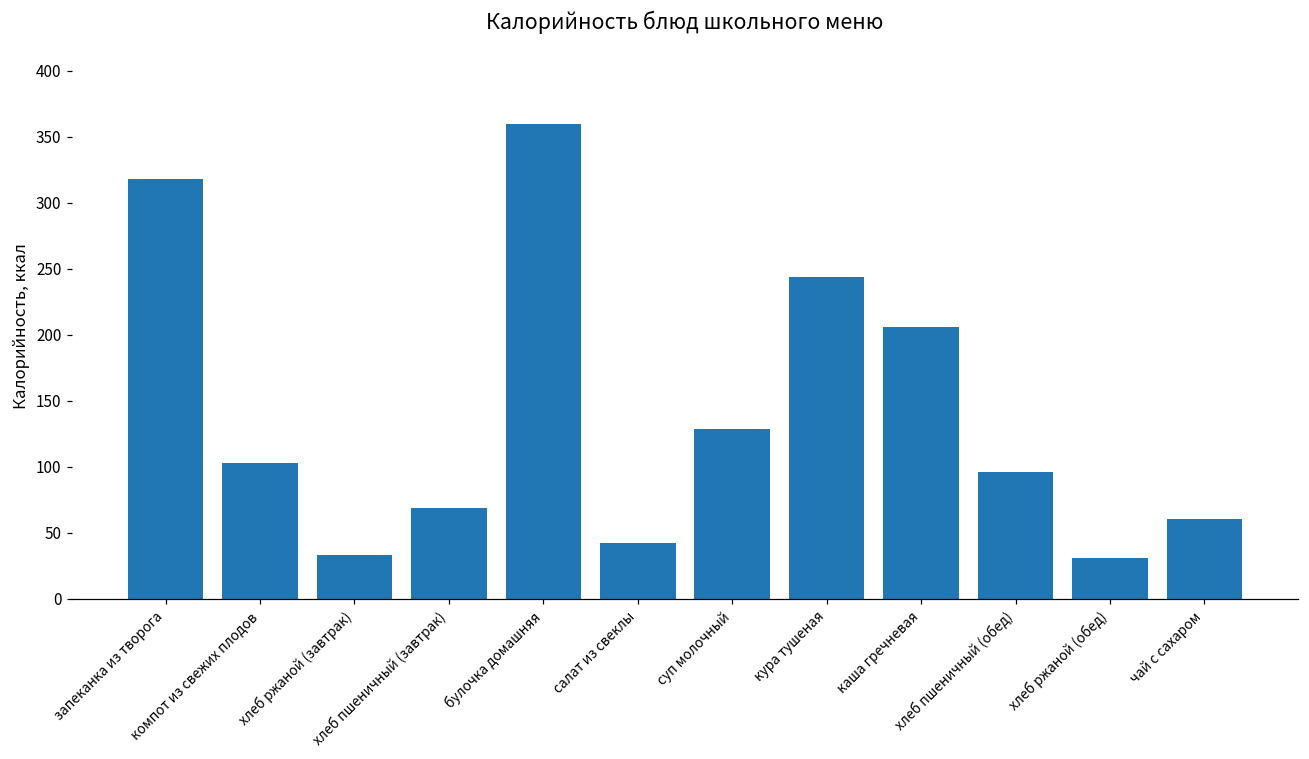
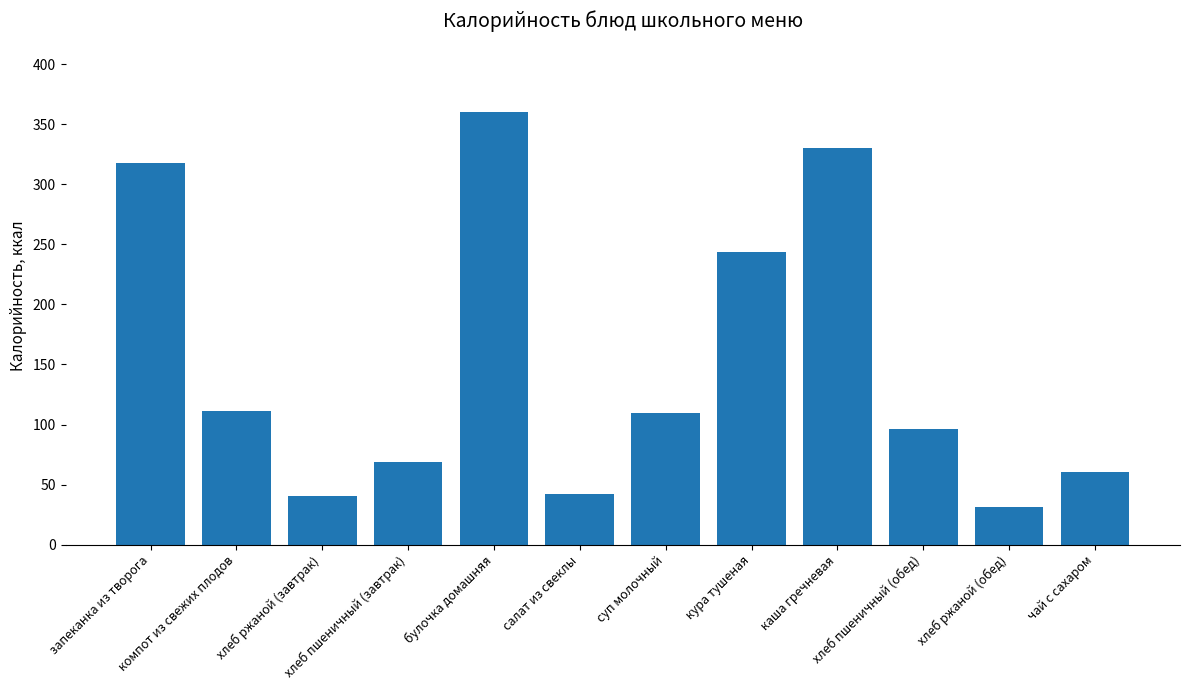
компот из свежих плодов: 103 -> 111
хлеб ржаной (завтрак): 33 -> 41
суп молочный: 129 -> 110
каша гречневая: 206 -> 331
